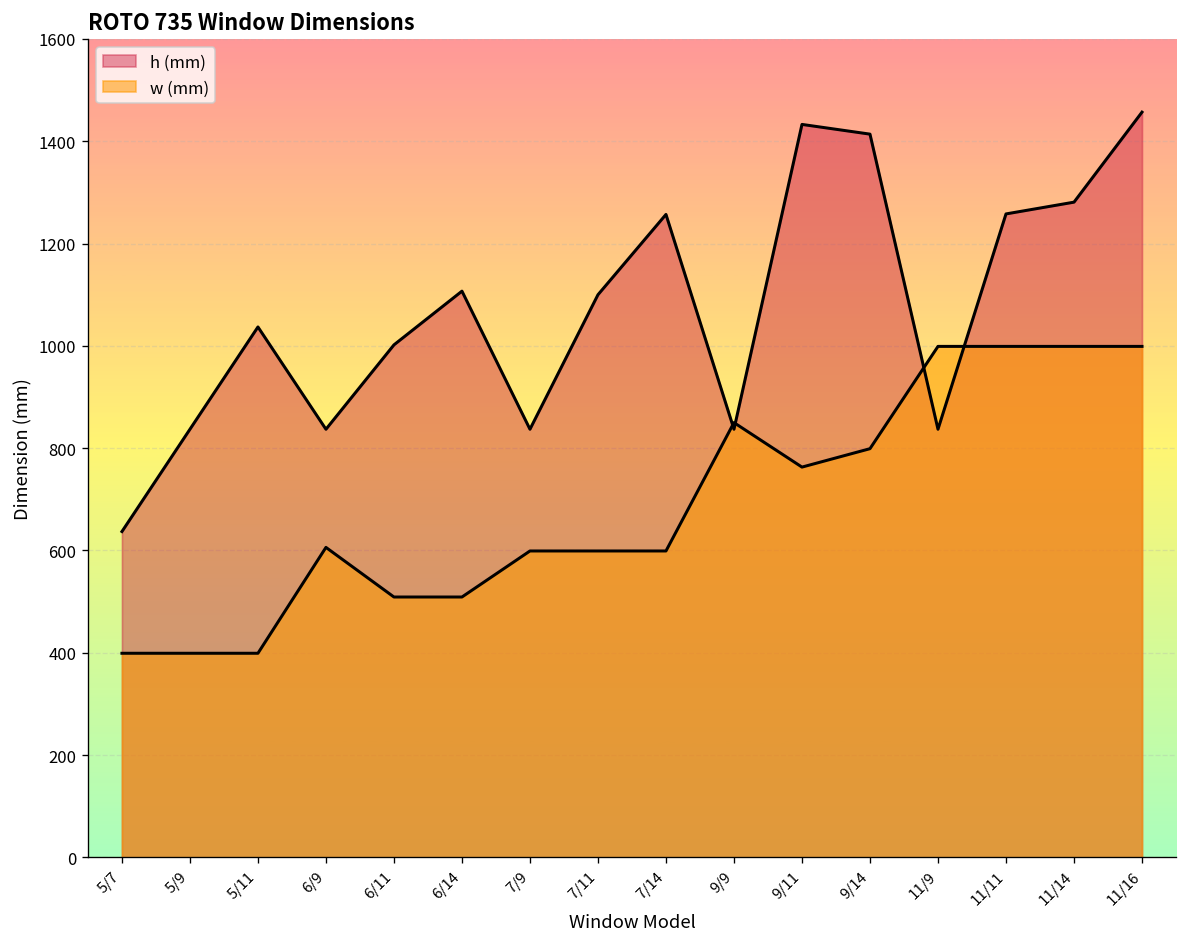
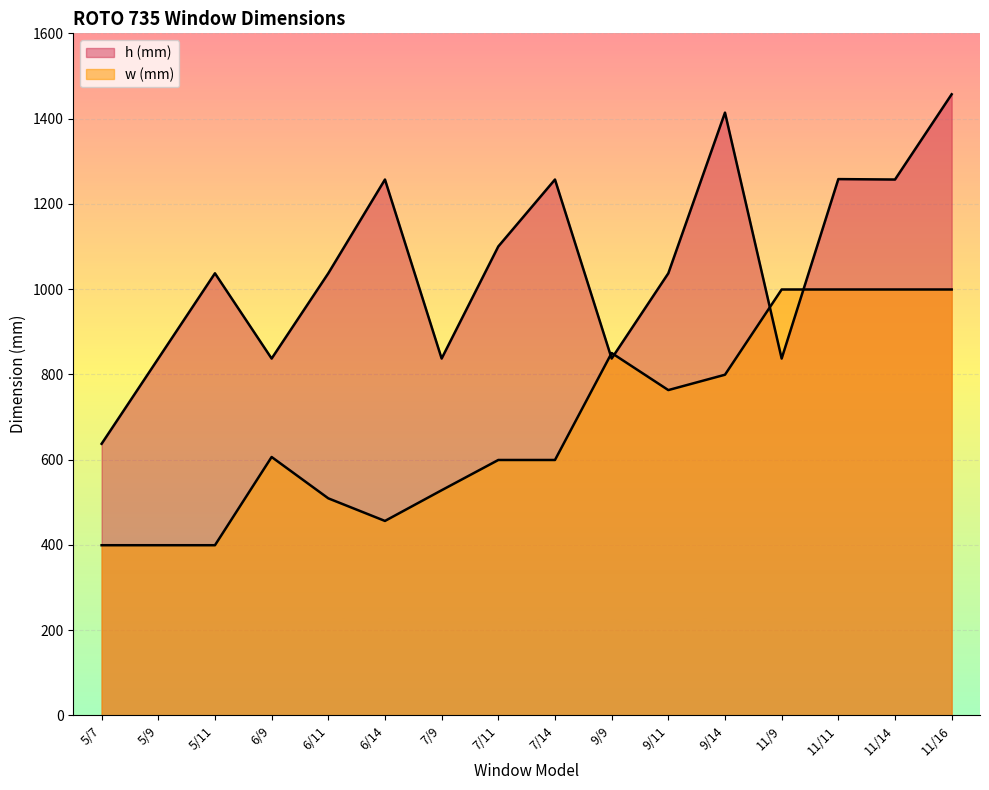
h (mm), 6/11: 1000 -> 1040
h (mm), 6/14: 1110 -> 1260
w (mm), 6/14: 510 -> 460
w (mm), 7/9: 600 -> 530
h (mm), 9/11: 1430 -> 1040
h (mm), 11/14: 1280 -> 1260
